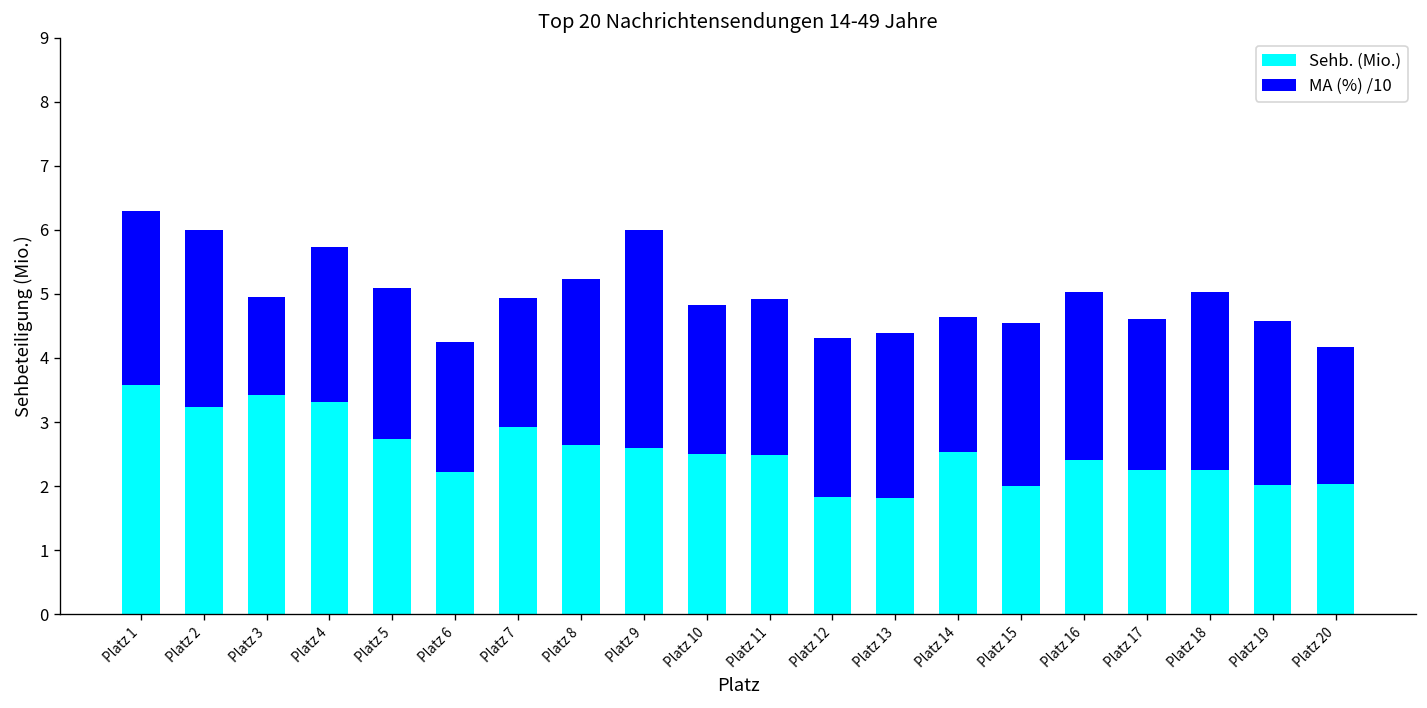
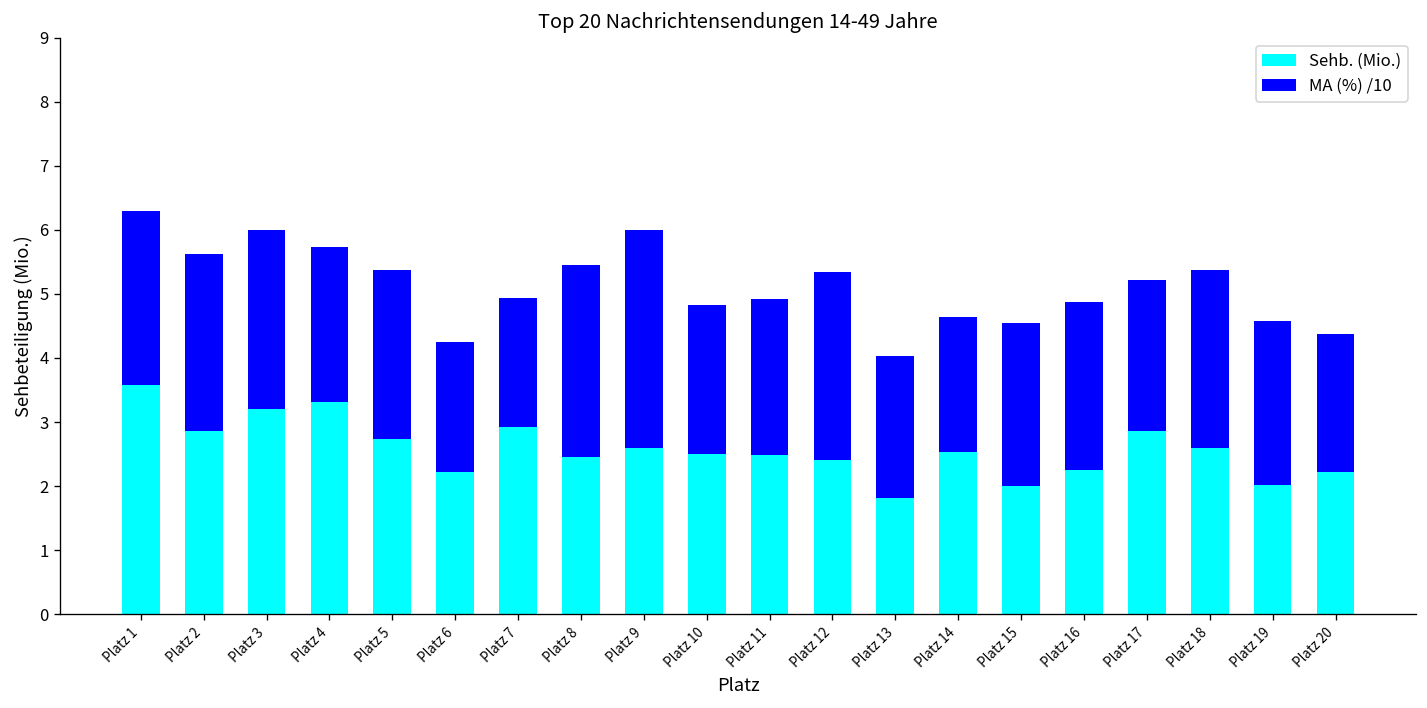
Sehb. (Mio.), Platz 2: 3.2 -> 2.9
Sehb. (Mio.), Platz 3: 3.4 -> 3.2
MA (%) /10, Platz 3: 1.5 -> 2.8
MA (%) /10, Platz 5: 2.3 -> 2.6
Sehb. (Mio.), Platz 8: 2.6 -> 2.5
MA (%) /10, Platz 8: 2.6 -> 3.0
Sehb. (Mio.), Platz 12: 1.8 -> 2.4
MA (%) /10, Platz 12: 2.5 -> 2.9
MA (%) /10, Platz 13: 2.6 -> 2.2
Sehb. (Mio.), Platz 16: 2.4 -> 2.3
Sehb. (Mio.), Platz 17: 2.3 -> 2.9
Sehb. (Mio.), Platz 18: 2.2 -> 2.6
Sehb. (Mio.), Platz 20: 2.0 -> 2.2
